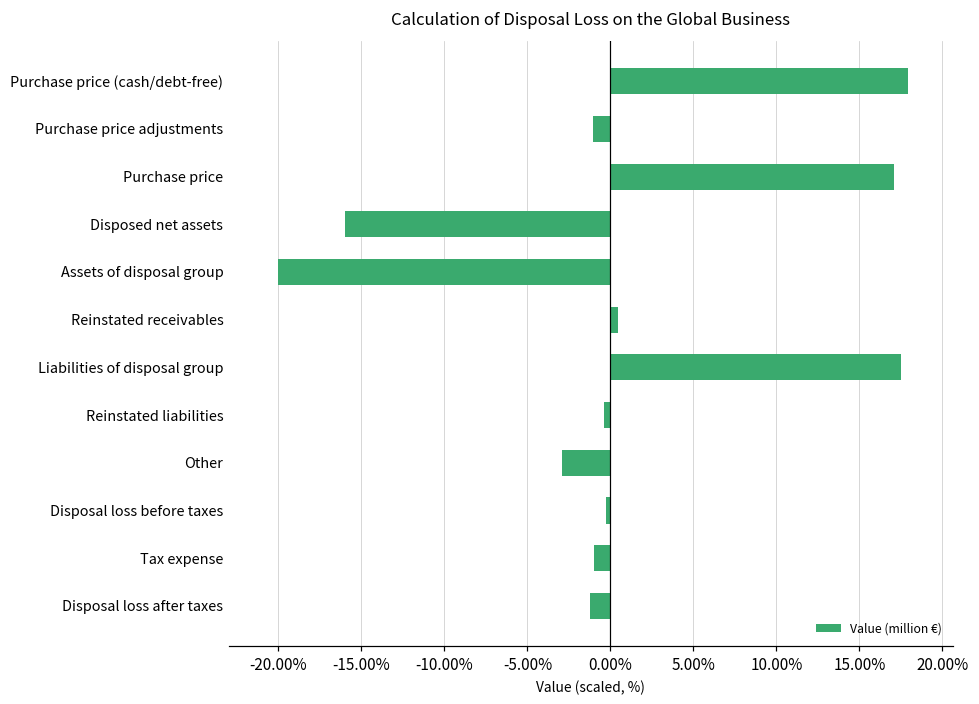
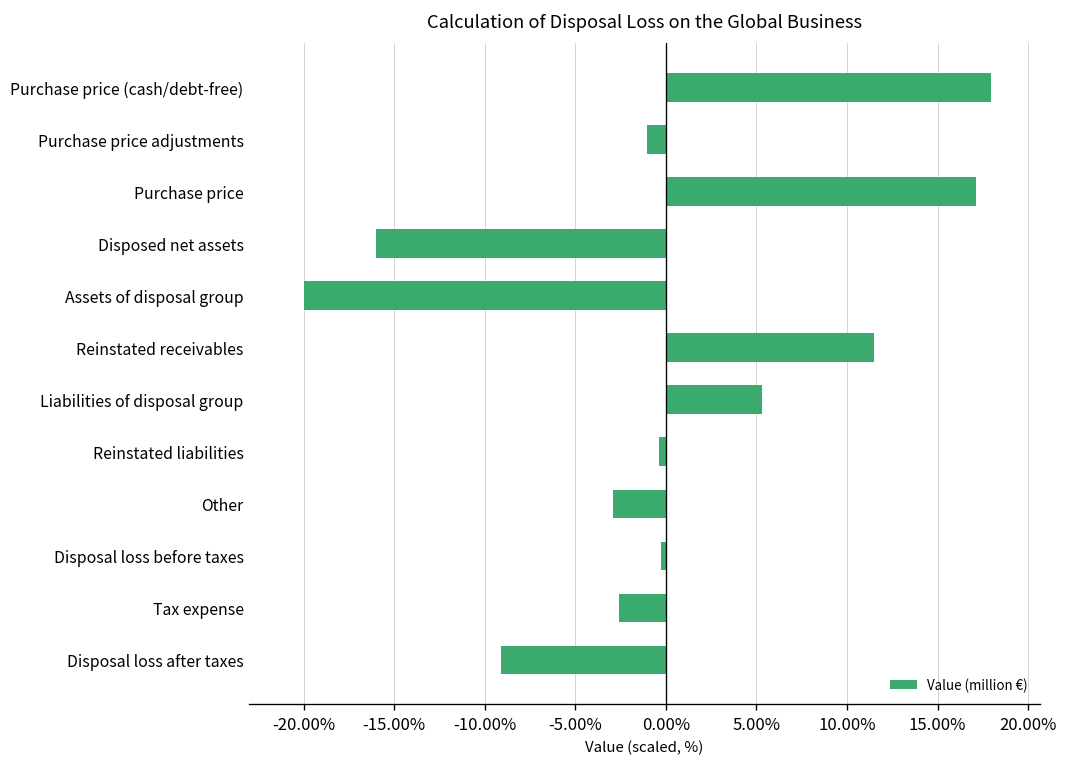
Reinstated receivables: 0.5% -> 11.5%
Liabilities of disposal group: 17.5% -> 5.3%
Tax expense: -1.0% -> -2.6%
Disposal loss after taxes: -1.2% -> -9.1%
